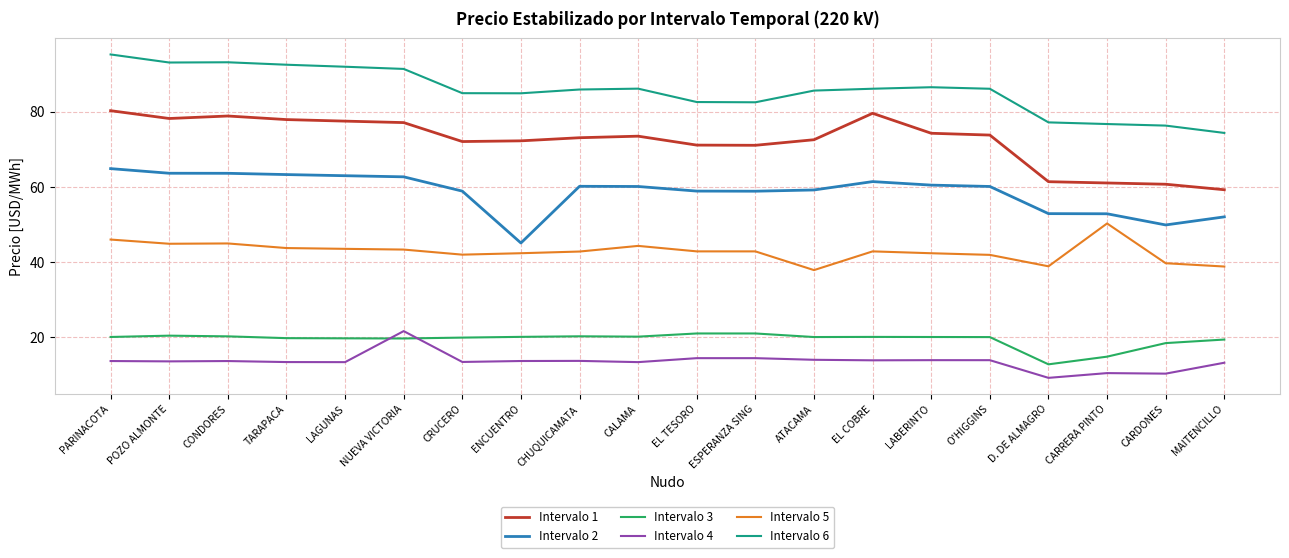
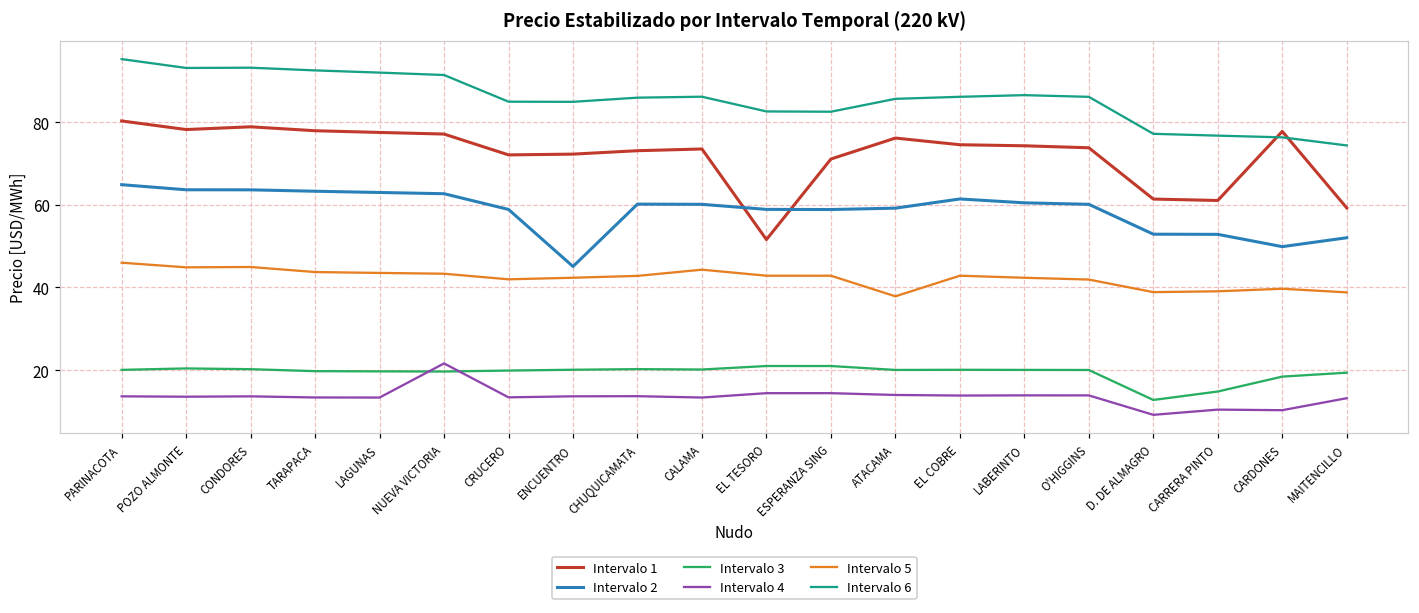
Intervalo 1, EL TESORO: 71 -> 52
Intervalo 1, ATACAMA: 73 -> 76
Intervalo 1, EL COBRE: 80 -> 75
Intervalo 5, CARRERA PINTO: 50 -> 39
Intervalo 1, CARDONES: 61 -> 78
